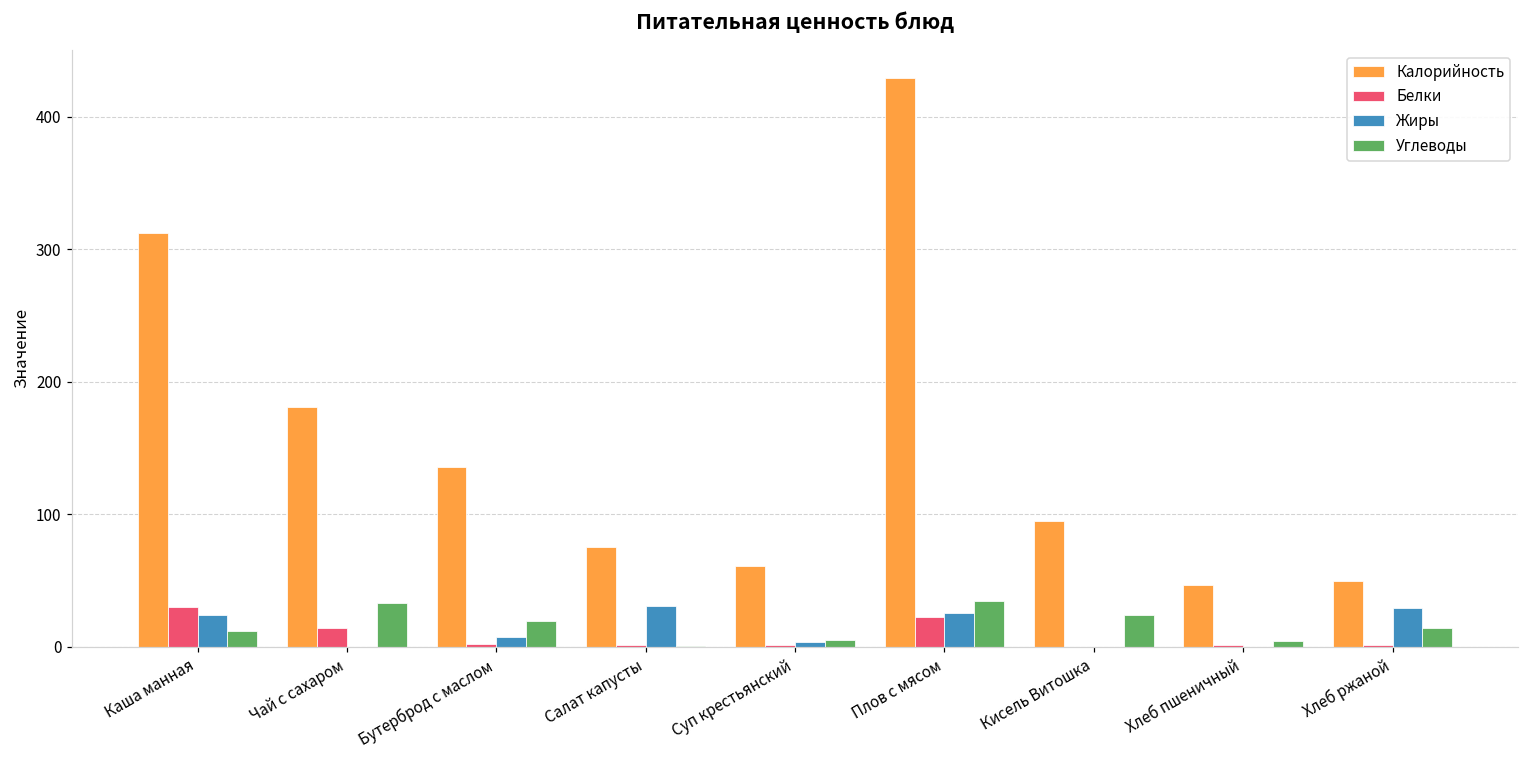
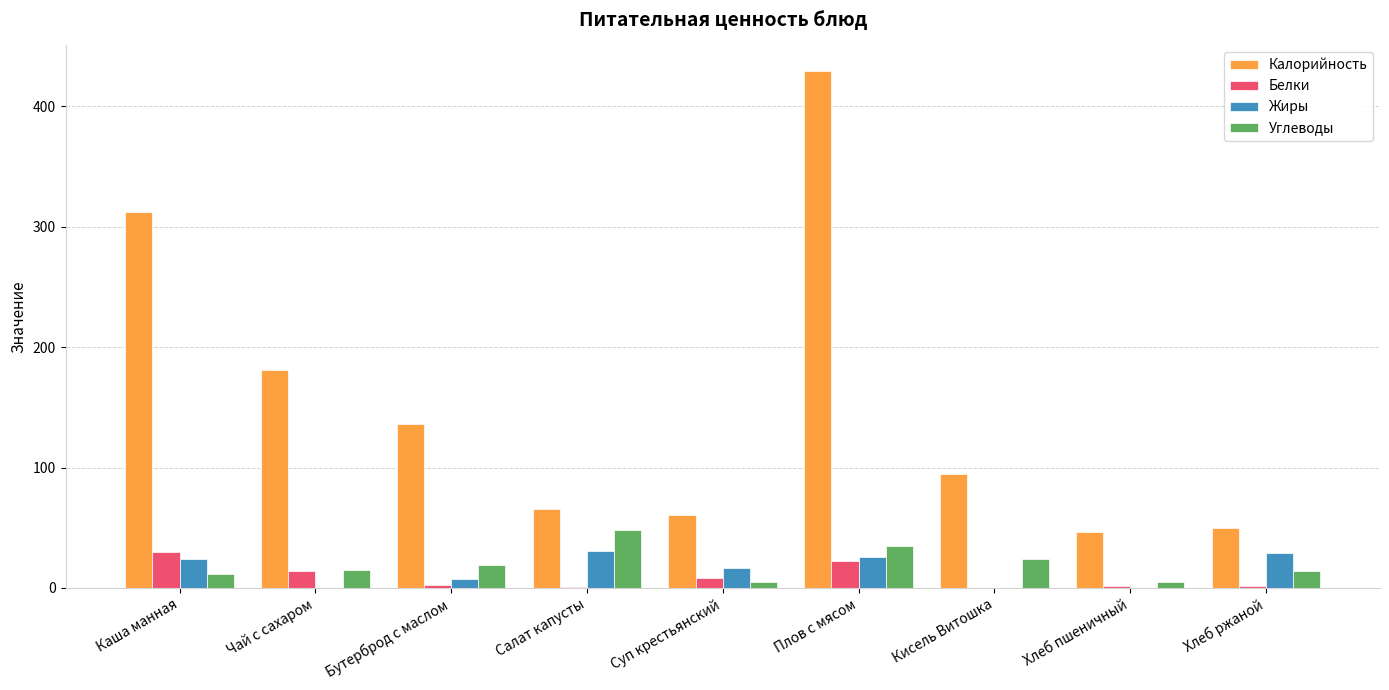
Углеводы, Чай с сахаром: 33 -> 15
Калорийность, Салат капусты: 75 -> 65
Углеводы, Салат капусты: 1 -> 48
Белки, Суп крестьянский: 1 -> 9
Жиры, Суп крестьянский: 4 -> 17
